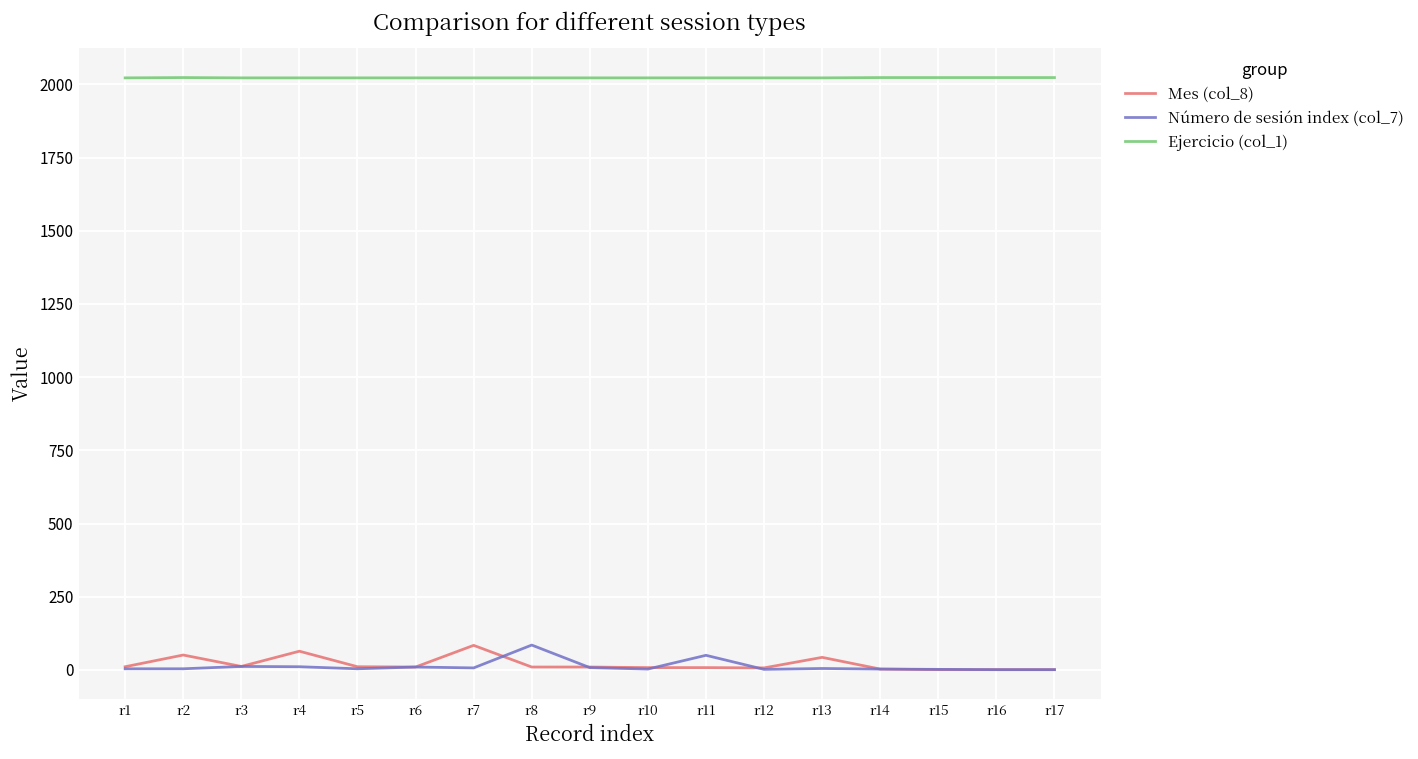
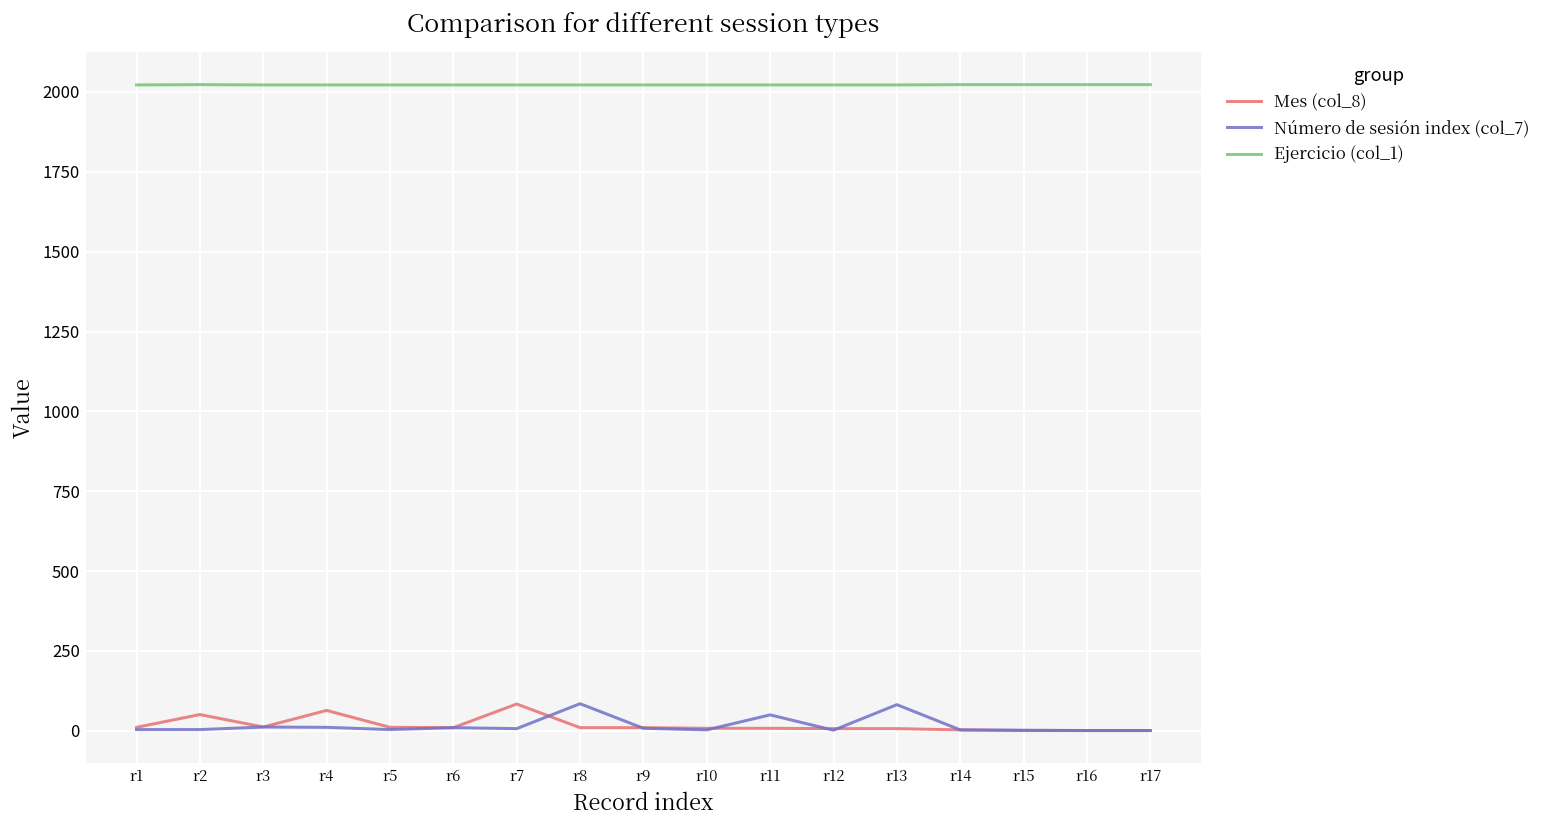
Mes (col_8), r13: 40 -> 10
Número de sesión index (col_7), r13: 10 -> 80
